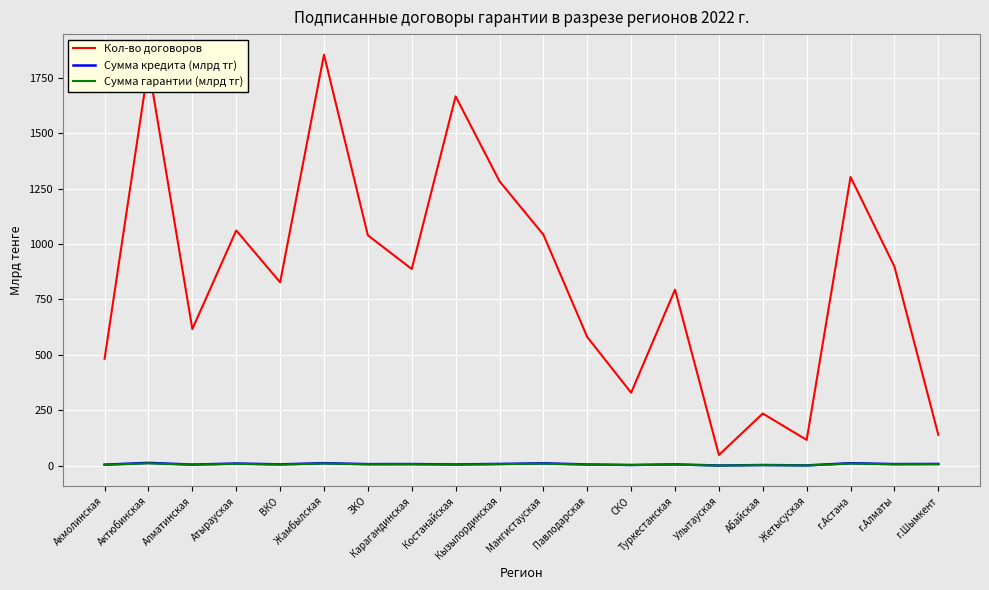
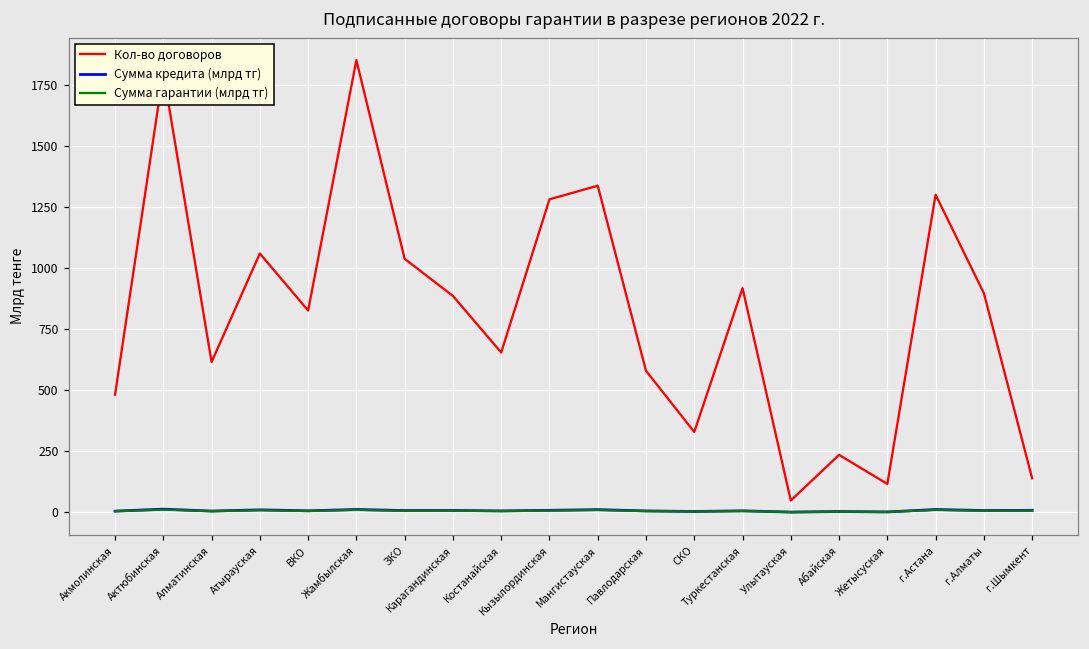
Кол-во договоров, Костанайская: 1670 -> 660
Кол-во договоров, Мангистауская: 1040 -> 1340
Кол-во договоров, Туркестанская: 790 -> 920
